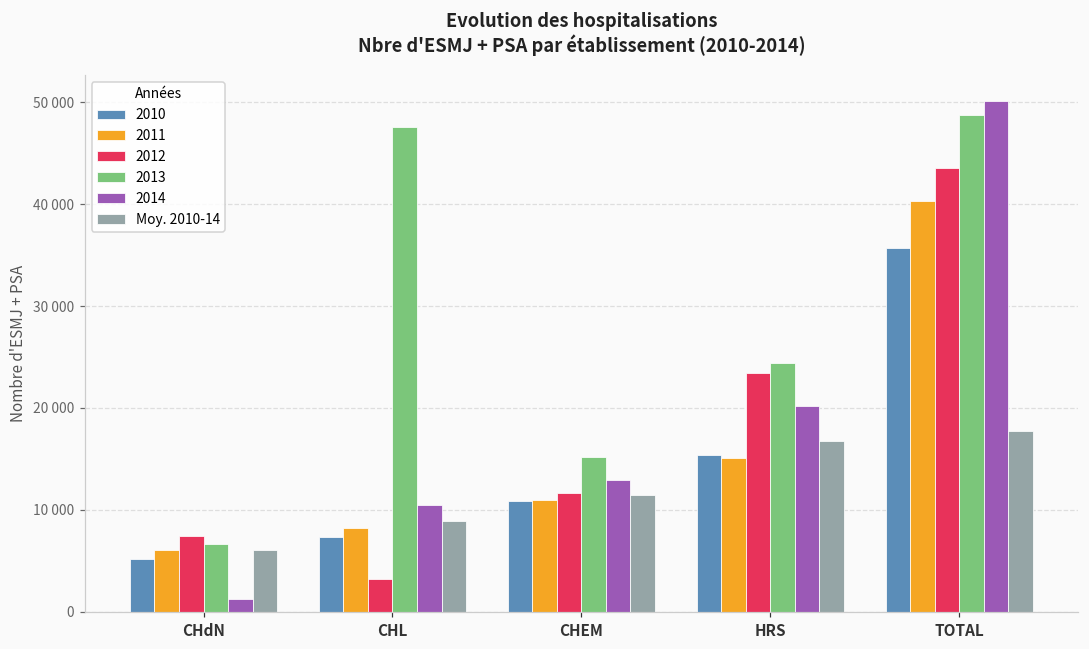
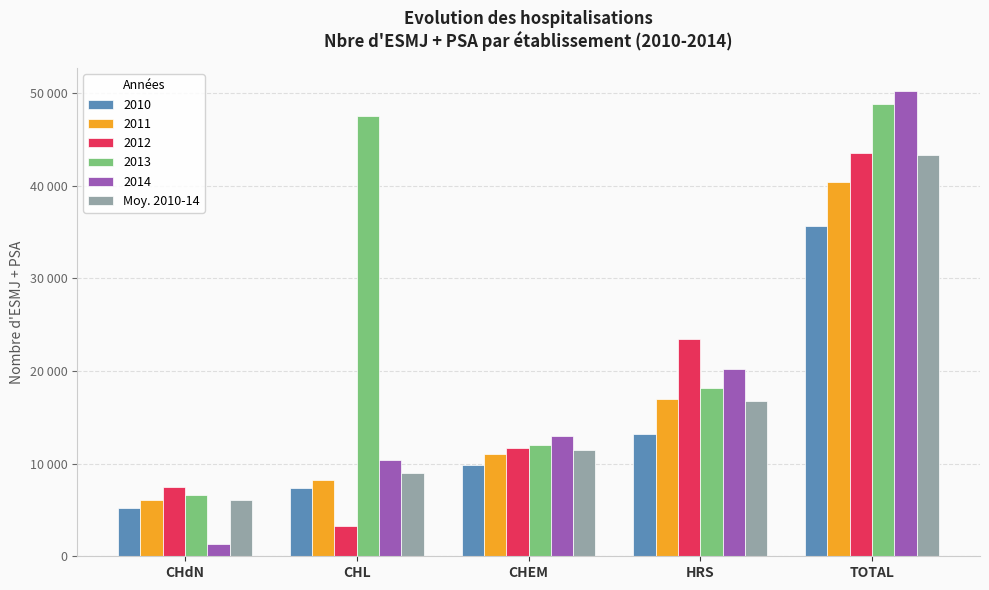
2010, CHEM: 11000 -> 10000
2013, CHEM: 15000 -> 12000
2010, HRS: 15000 -> 13000
2011, HRS: 15000 -> 17000
2013, HRS: 24000 -> 18000
Moy. 2010-14, TOTAL: 18000 -> 43000
